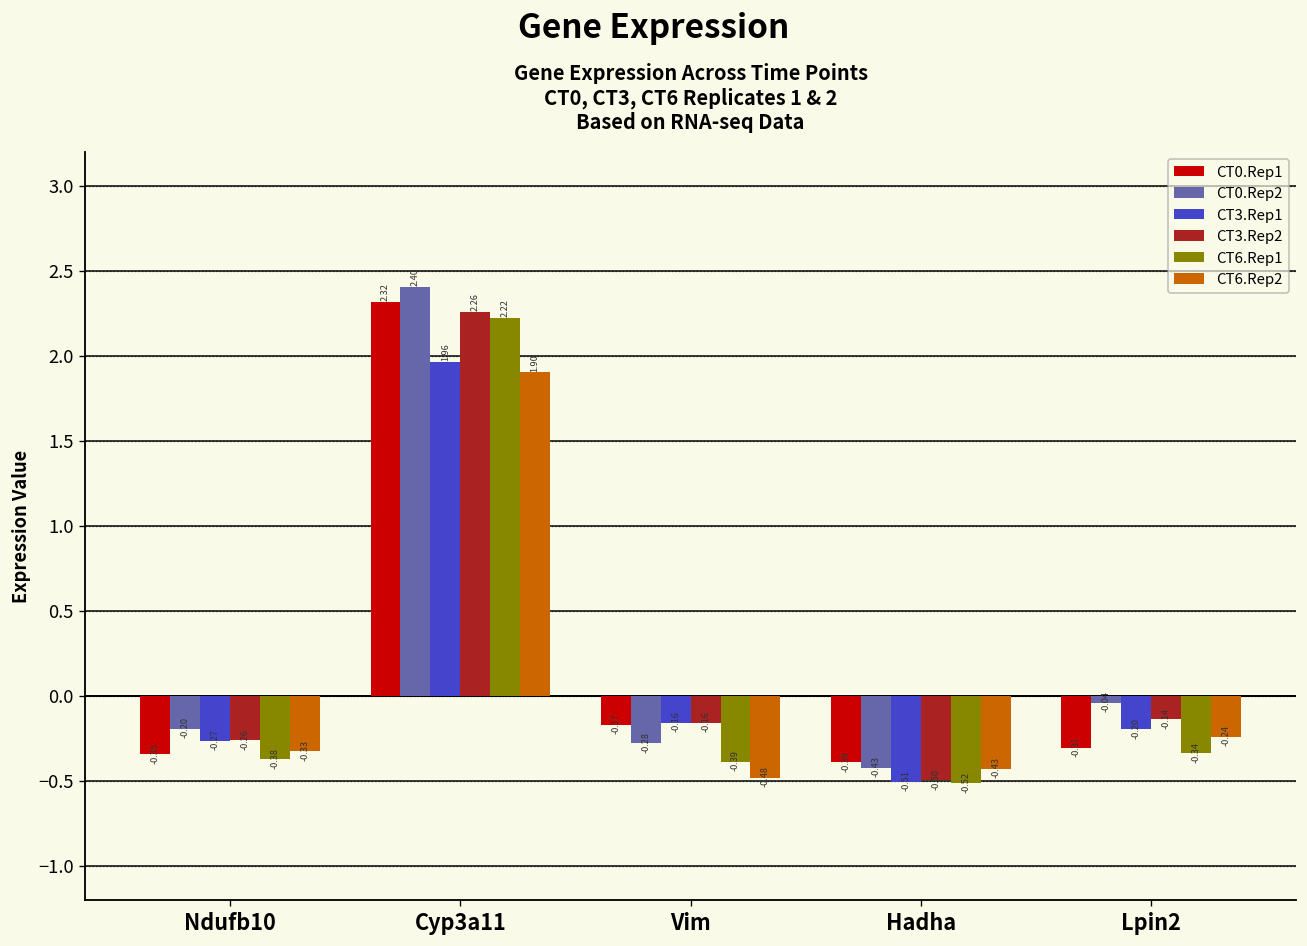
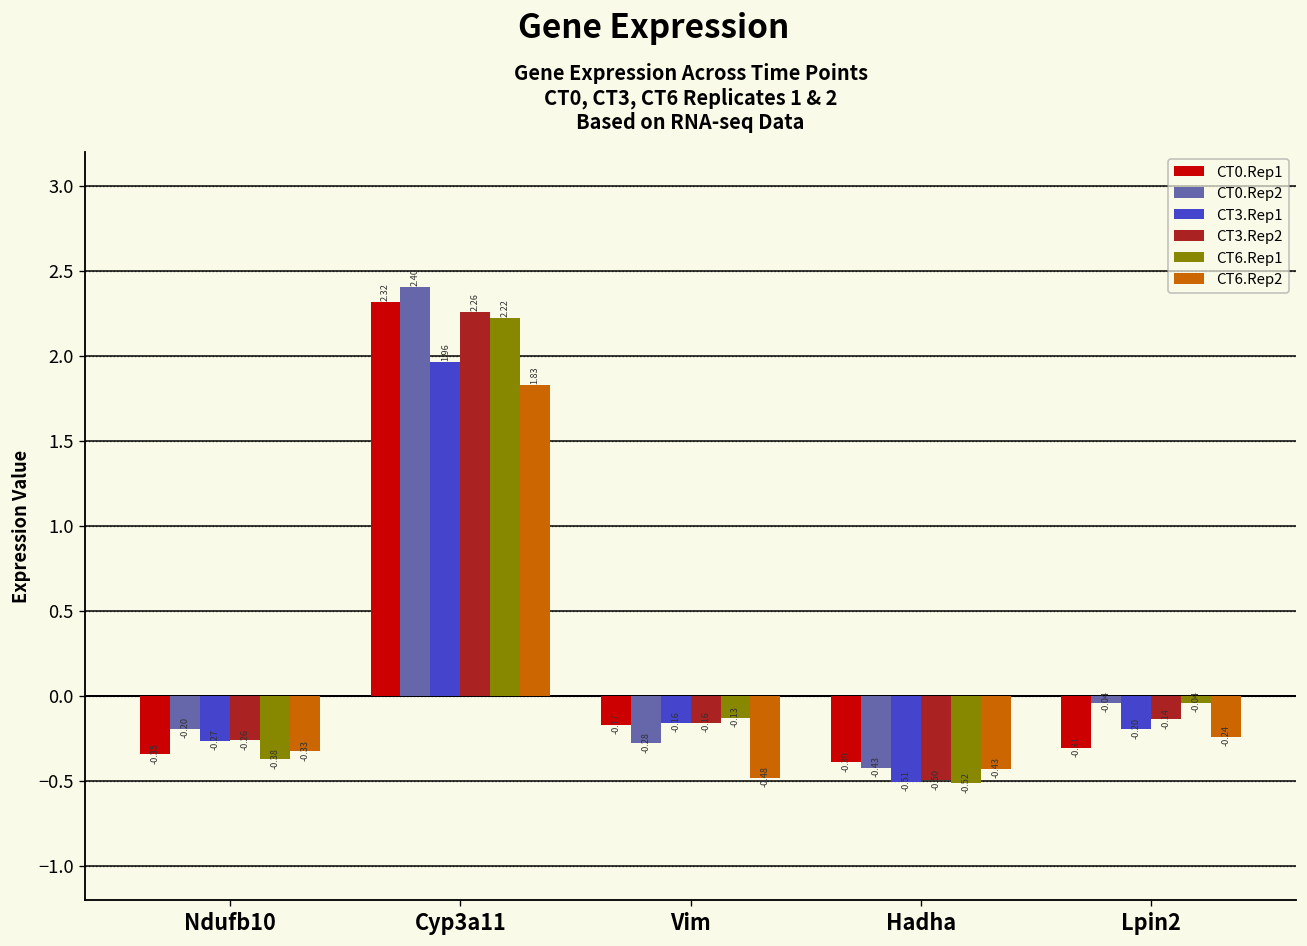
CT6.Rep2, Cyp3a11: 1.90 -> 1.83
CT6.Rep1, Vim: -0.39 -> -0.13
CT6.Rep1, Lpin2: -0.34 -> -0.04
